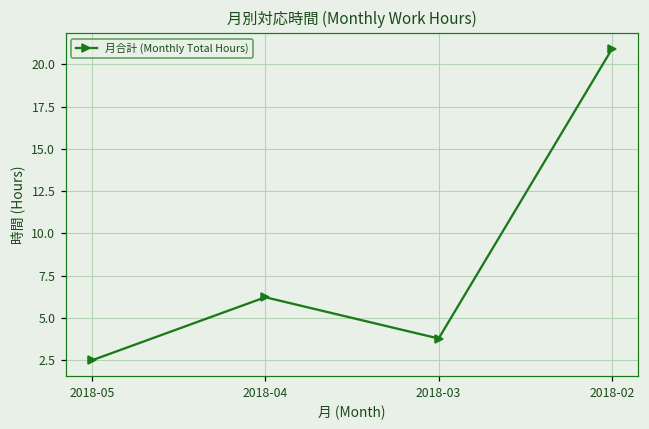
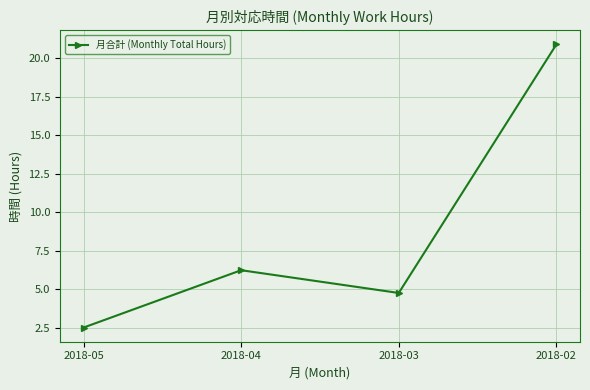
2018-03: 3.8 -> 4.8
